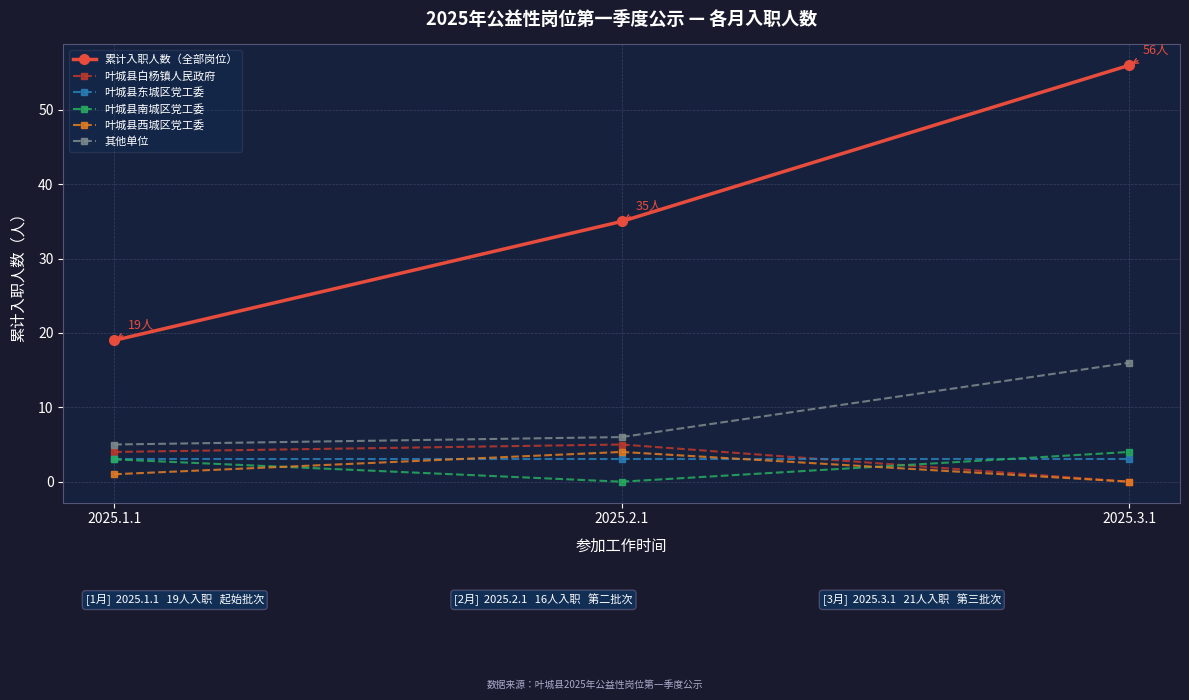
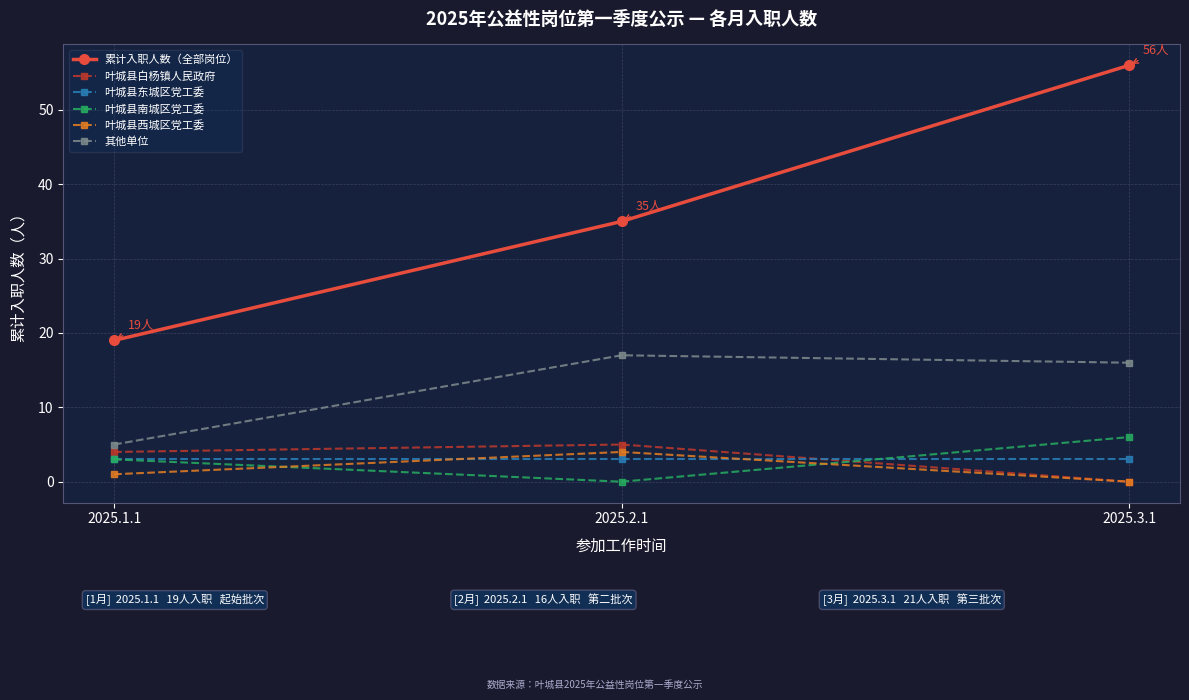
其他单位, 2025.2.1: 6 -> 17
叶城县南城区党工委, 2025.3.1: 4 -> 6
